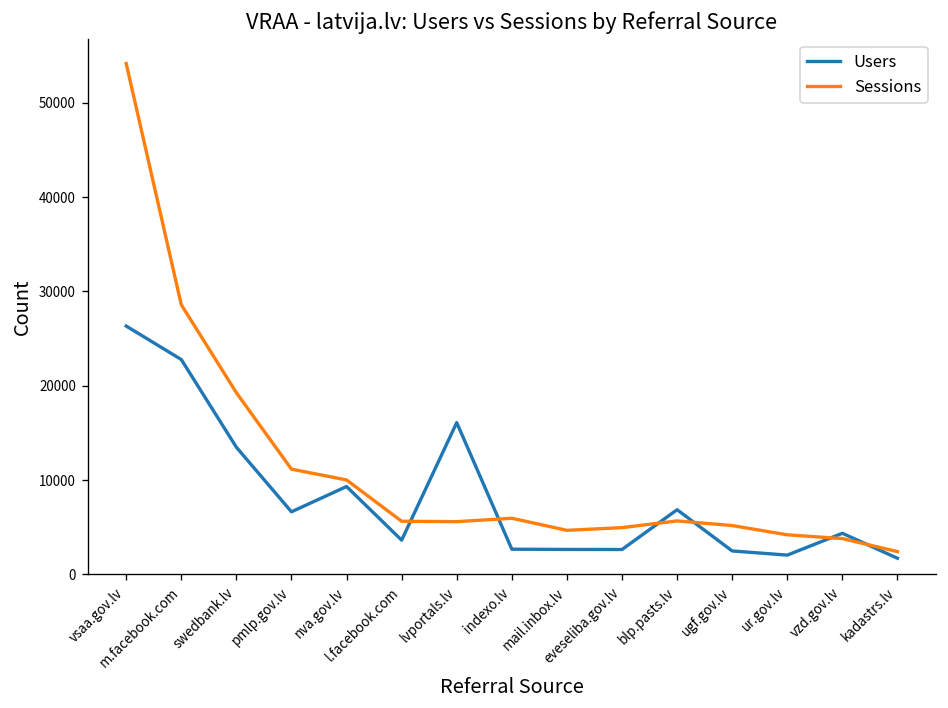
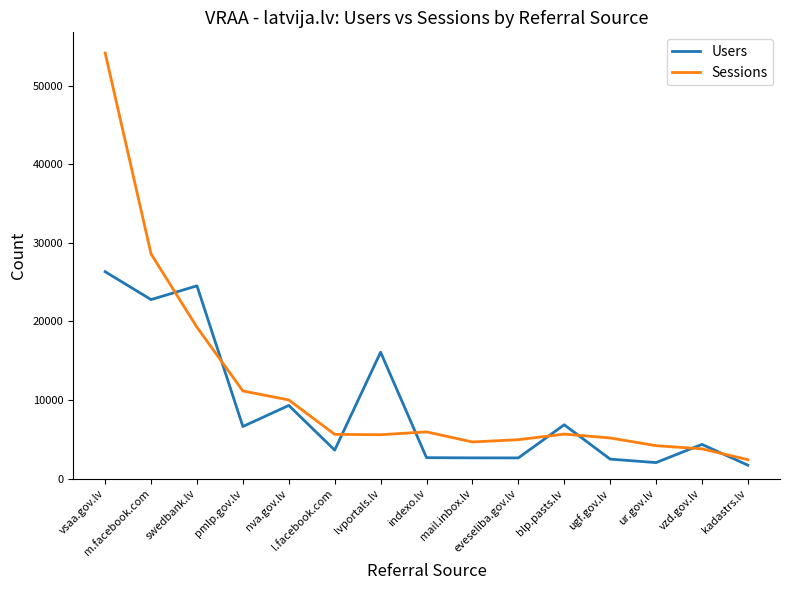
Users, swedbank.lv: 13000 -> 25000
